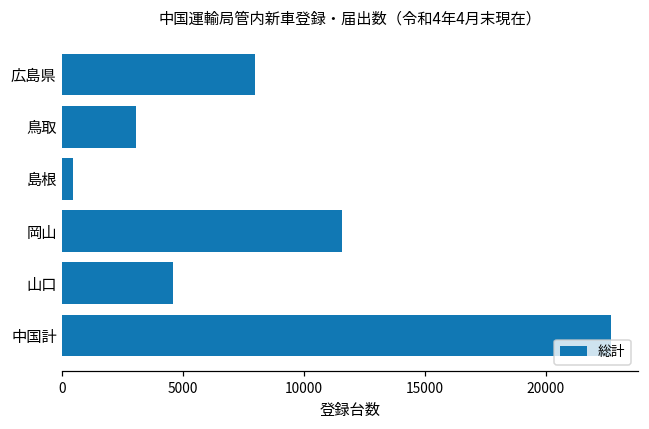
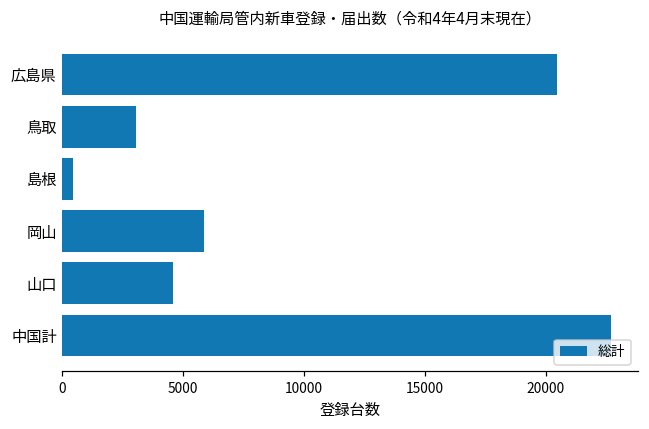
広島県: 8000 -> 20400
岡山: 11600 -> 5900
